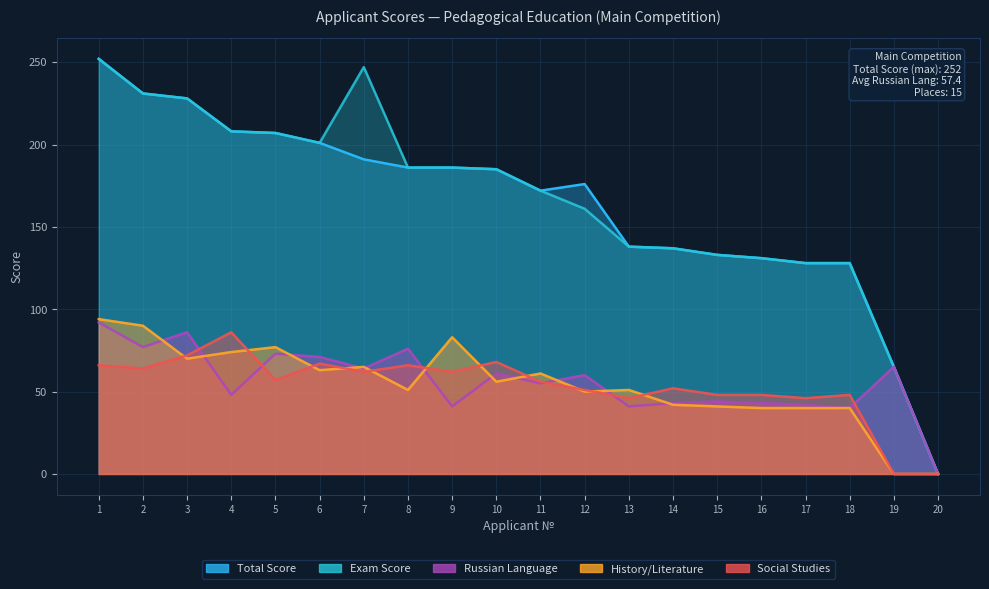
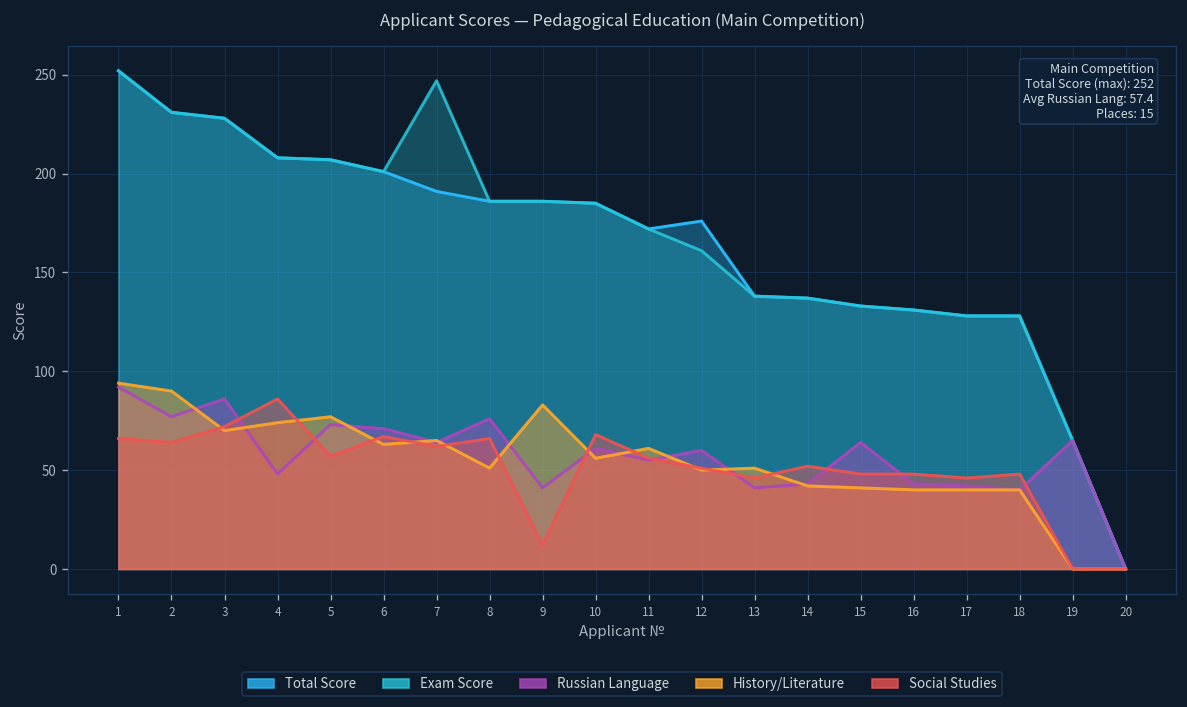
Social Studies, 9: 62 -> 12
Russian Language, 15: 44 -> 64
